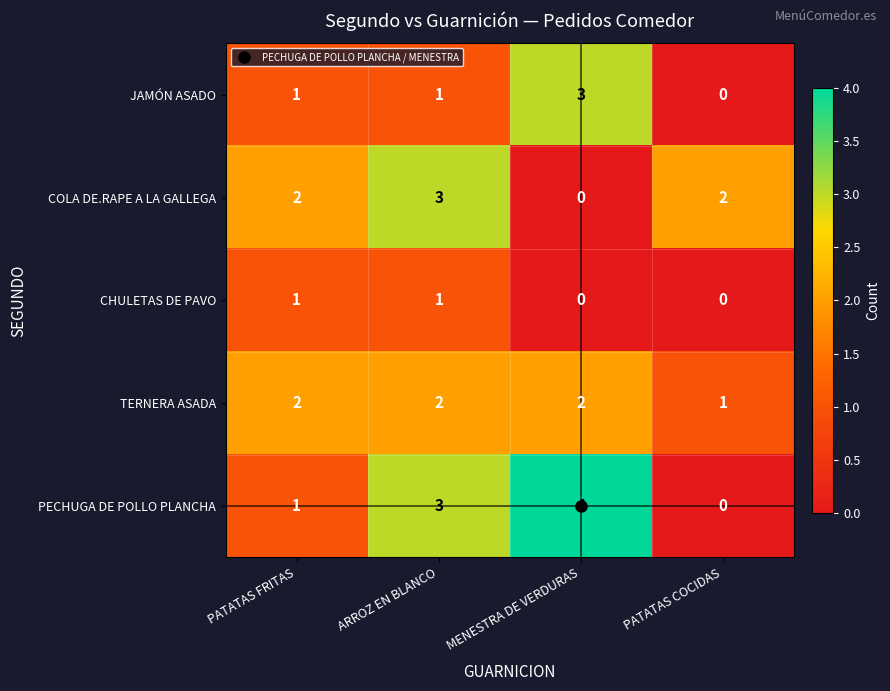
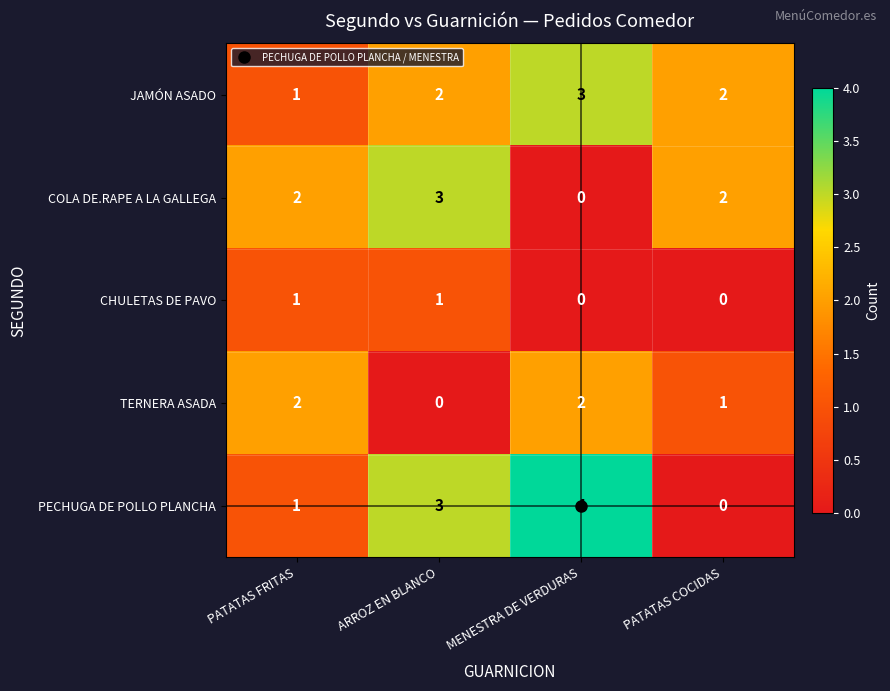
JAMÓN ASADO, ARROZ EN BLANCO: 1 -> 2
JAMÓN ASADO, PATATAS COCIDAS: 0 -> 2
TERNERA ASADA, ARROZ EN BLANCO: 2 -> 0
